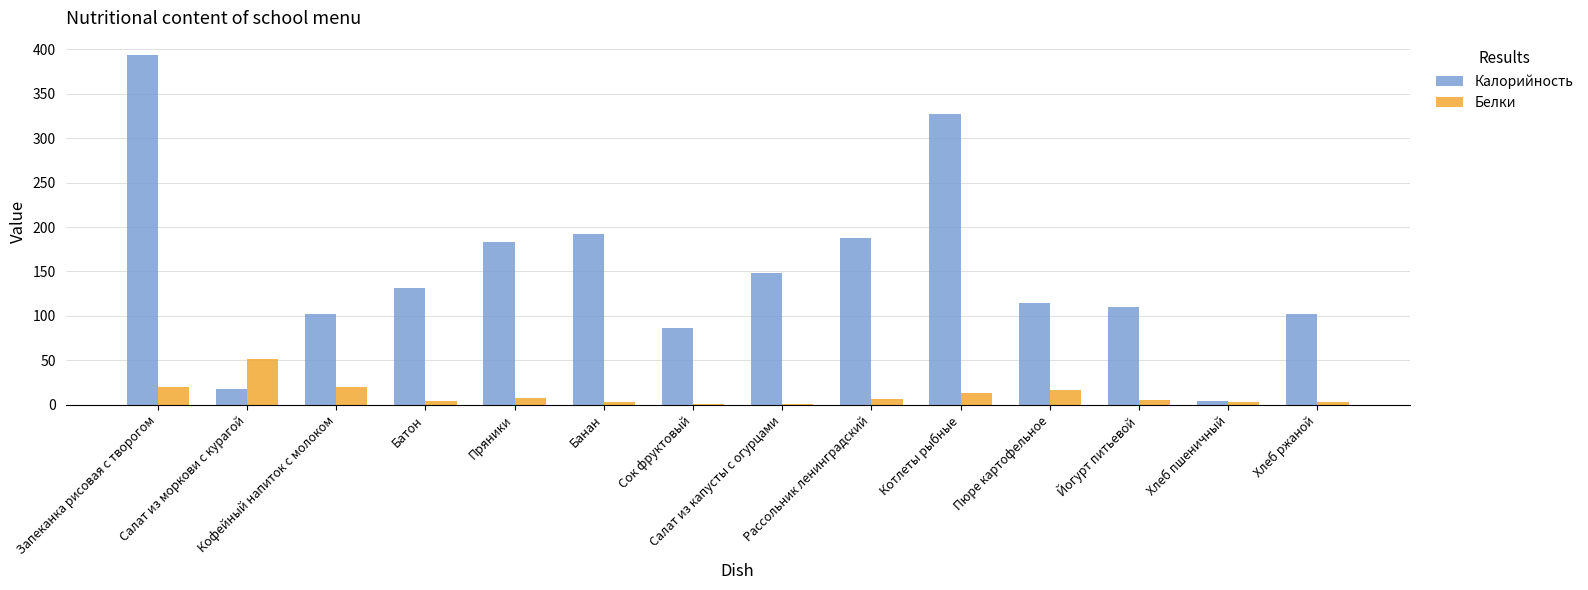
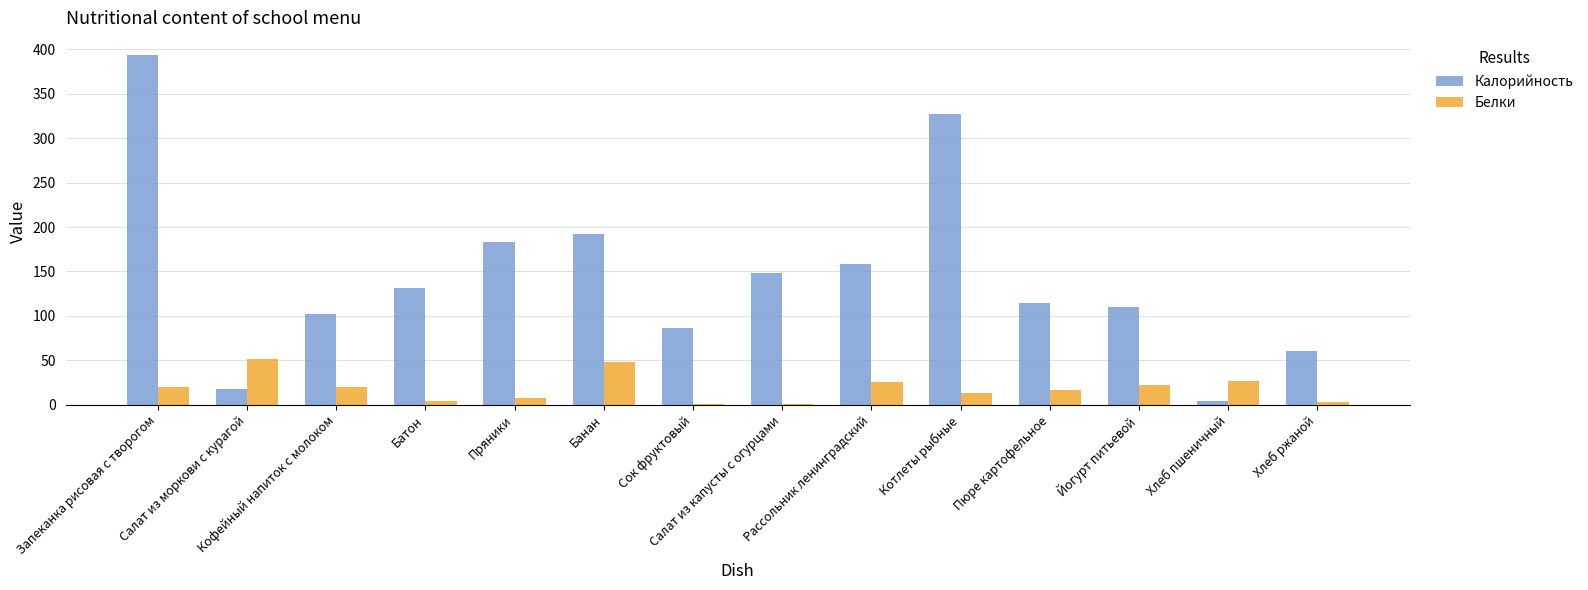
Белки, Банан: 0 -> 50
Калорийность, Рассольник ленинградский: 190 -> 160
Белки, Рассольник ленинградский: 10 -> 30
Белки, Йогурт питьевой: 10 -> 20
Белки, Хлеб пшеничный: 0 -> 30
Калорийность, Хлеб ржаной: 100 -> 60
